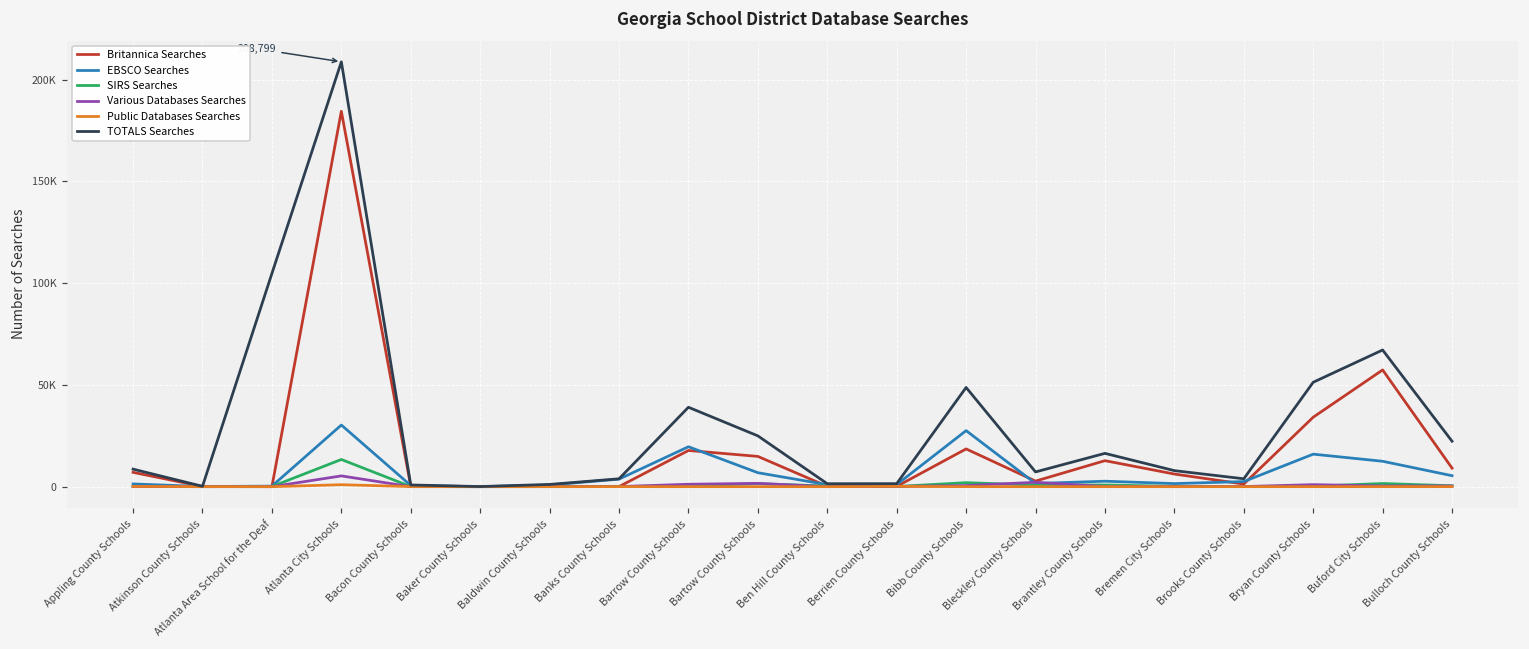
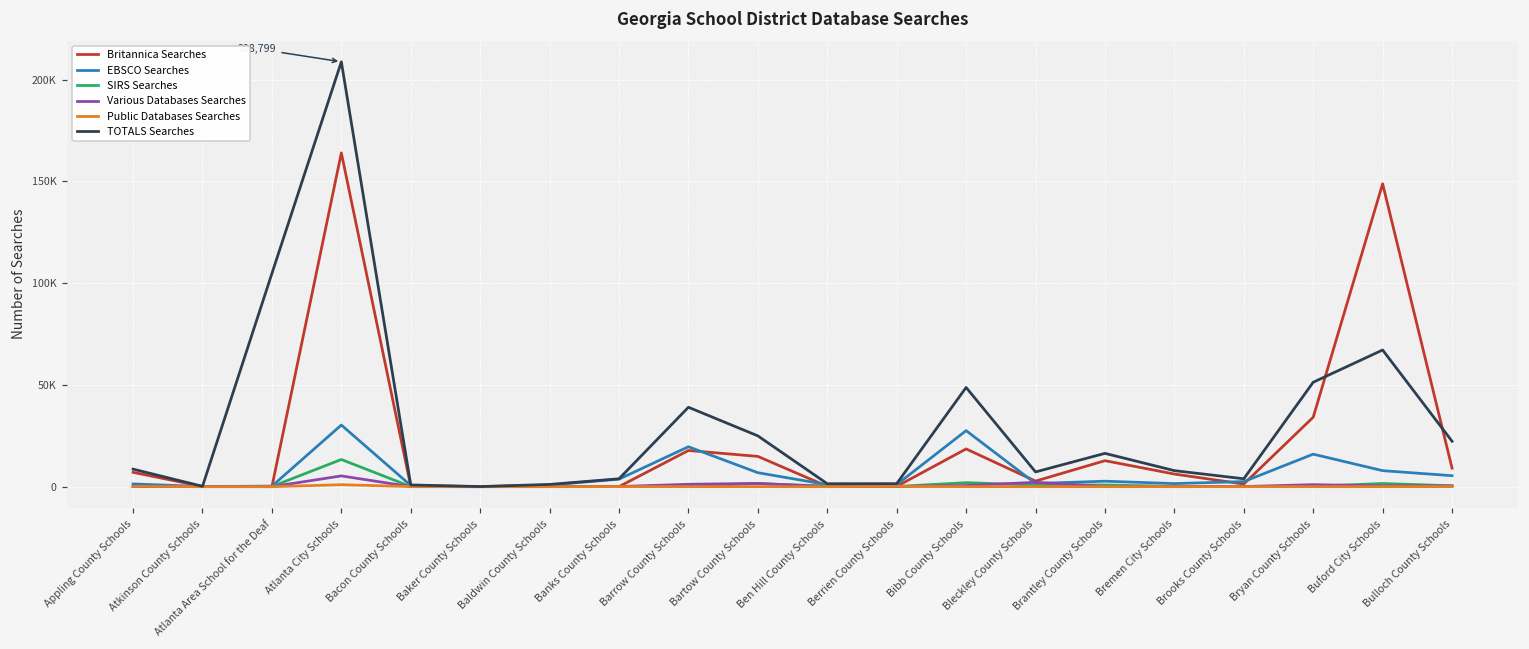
Britannica Searches, Atlanta City Schools: 185000 -> 164000
Britannica Searches, Buford City Schools: 57000 -> 149000
EBSCO Searches, Buford City Schools: 12000 -> 8000
